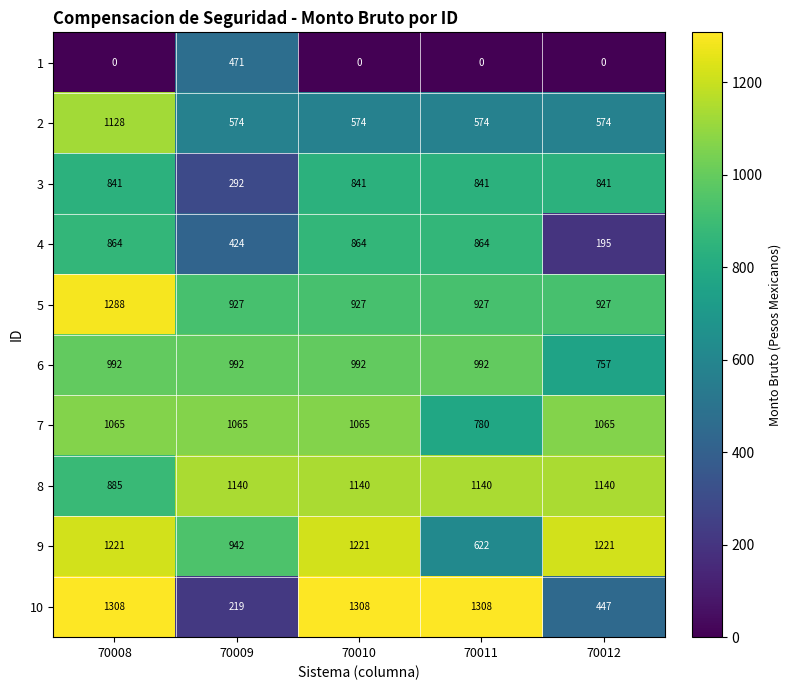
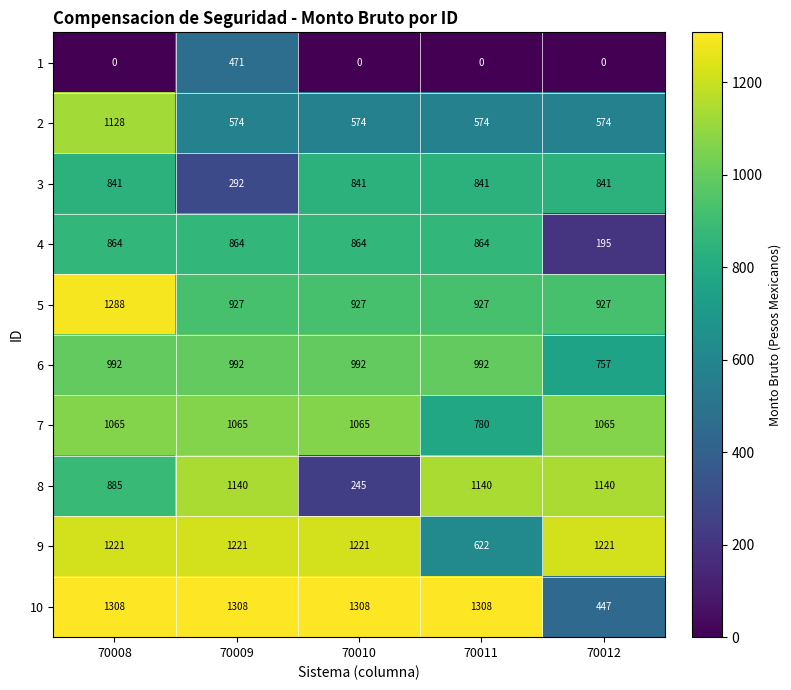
4, 70009: 424 -> 864
8, 70010: 1140 -> 245
9, 70009: 942 -> 1221
10, 70009: 219 -> 1308
